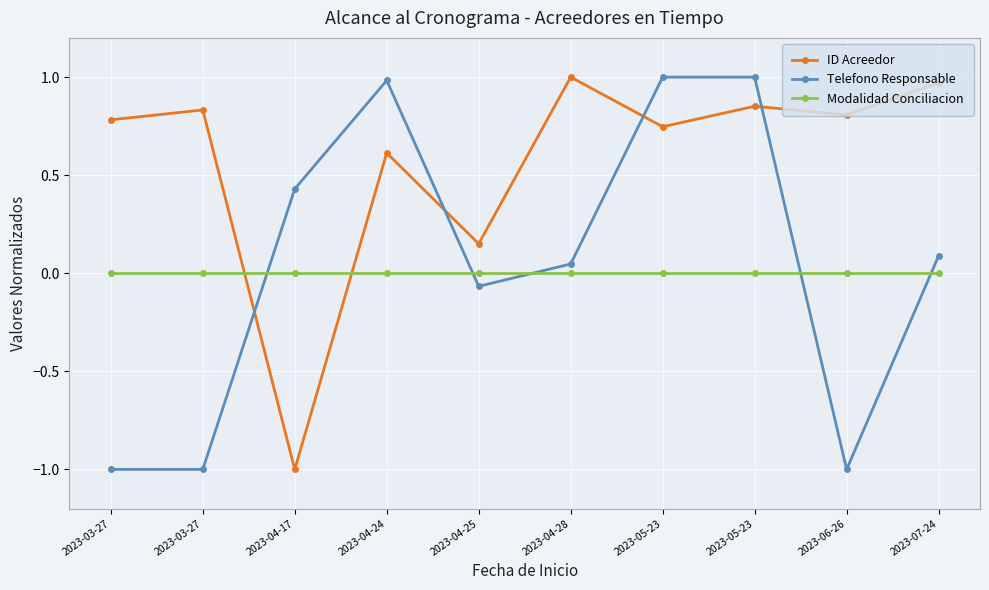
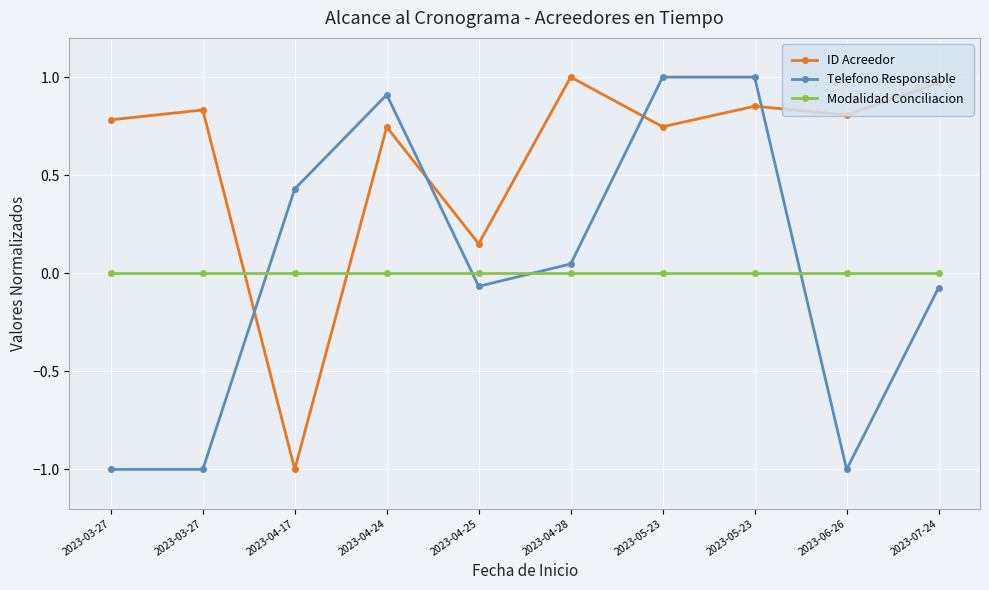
ID Acreedor, 2023-04-24: 0.61 -> 0.75
Telefono Responsable, 2023-04-24: 0.98 -> 0.91
Telefono Responsable, 2023-07-24: 0.09 -> -0.07
